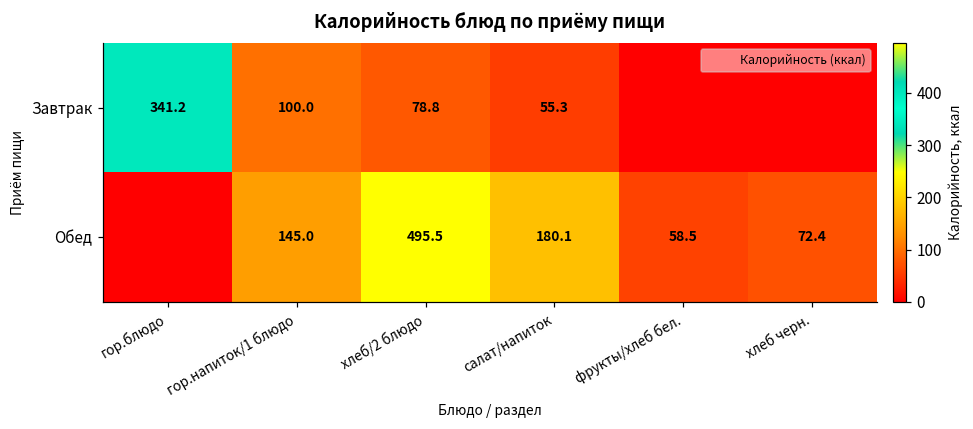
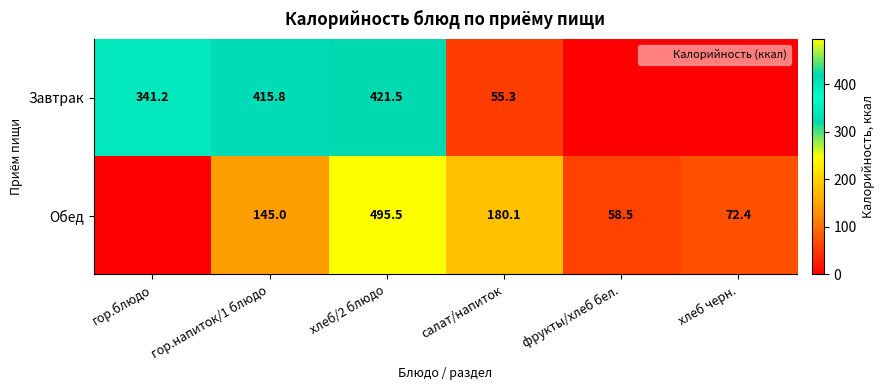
Завтрак, гор.напиток/1 блюдо: 100.0 -> 415.8
Завтрак, хлеб/2 блюдо: 78.8 -> 421.5
